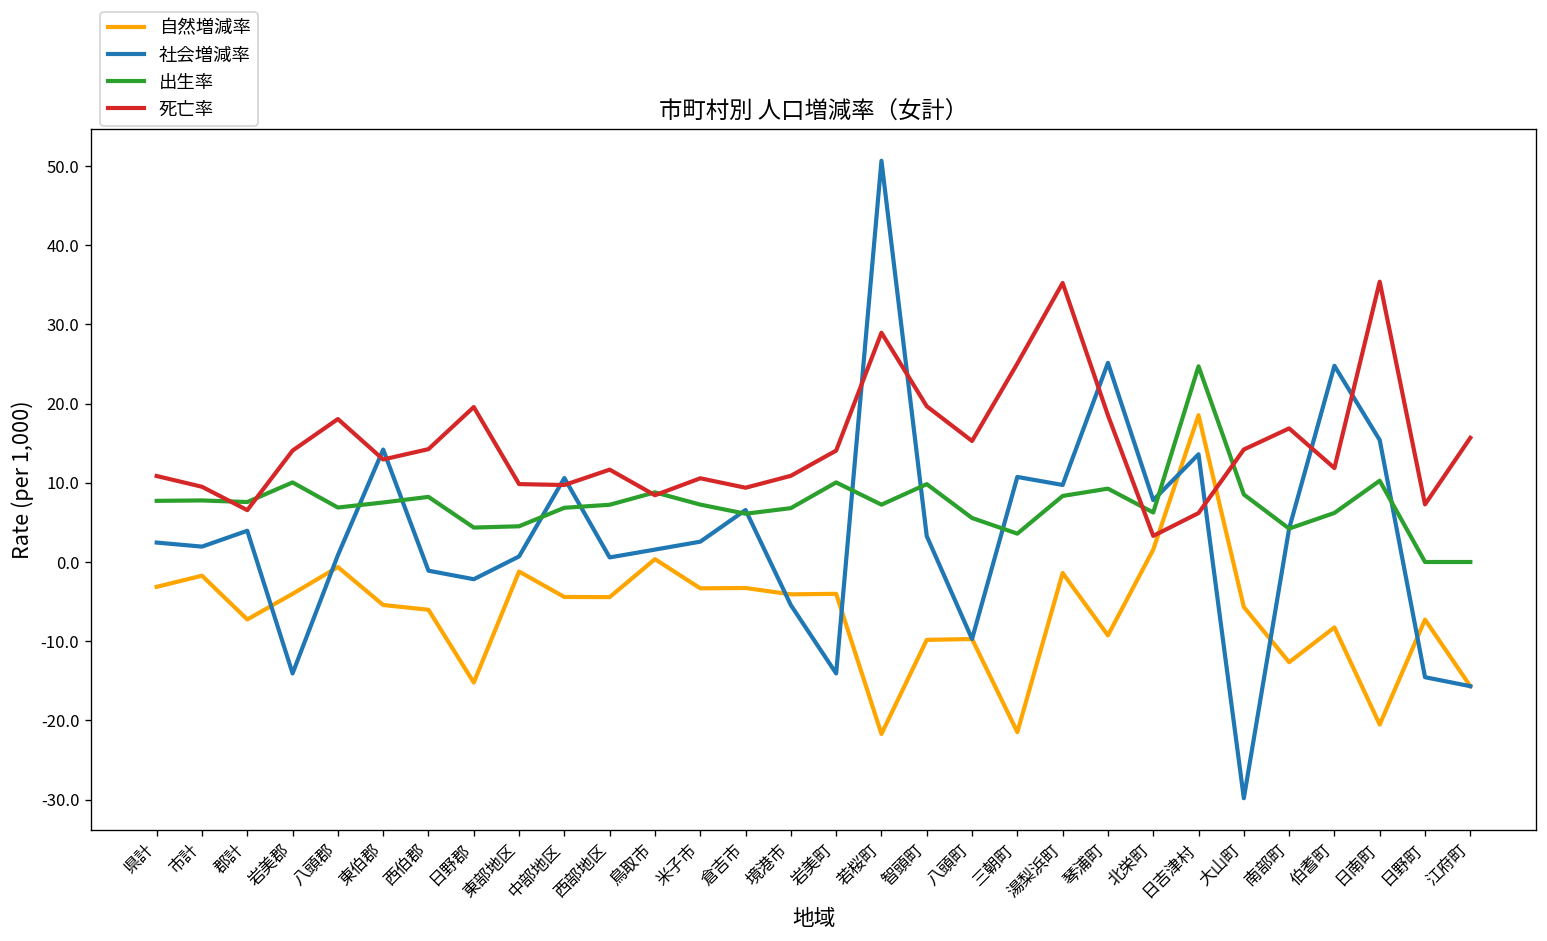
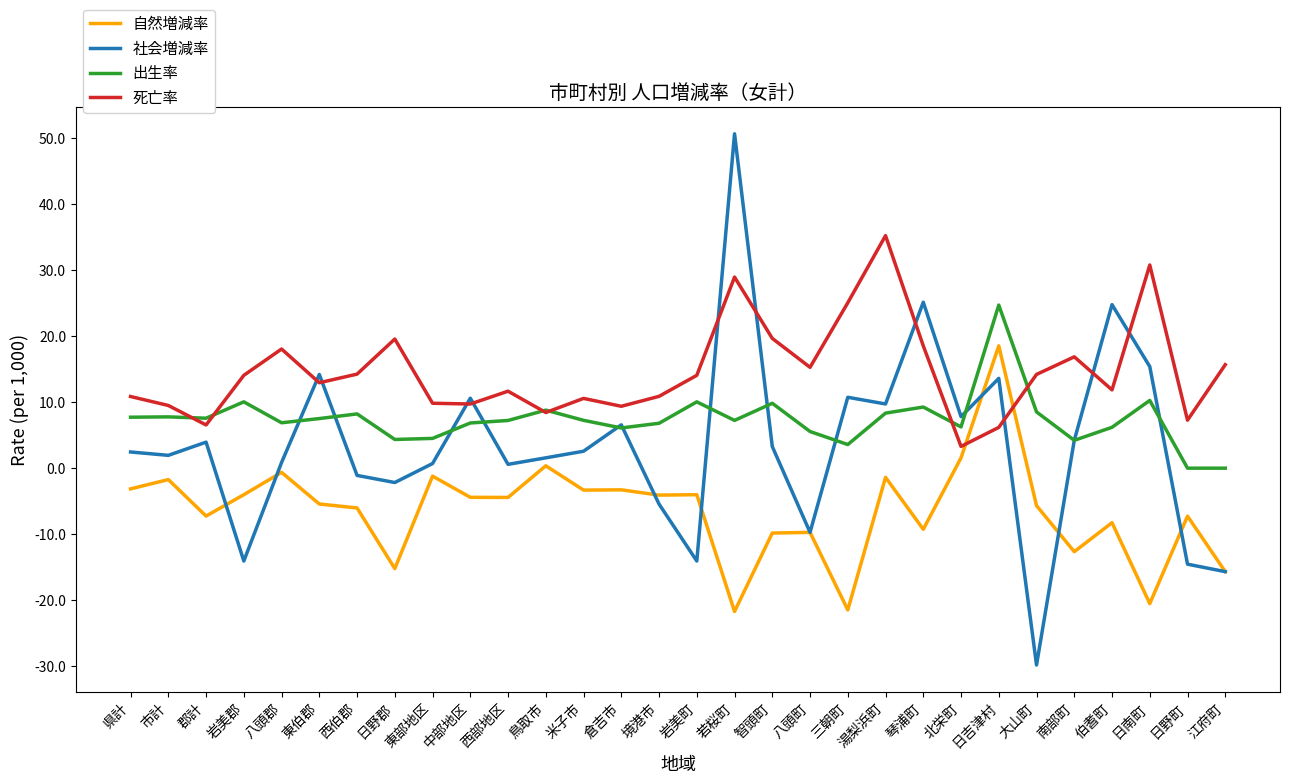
死亡率, 日南町: 35 -> 31
